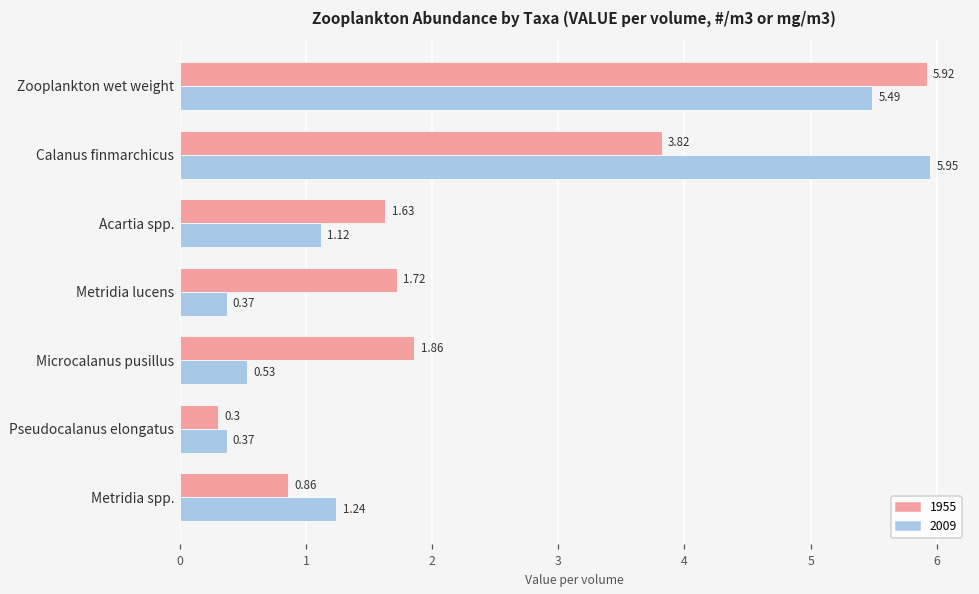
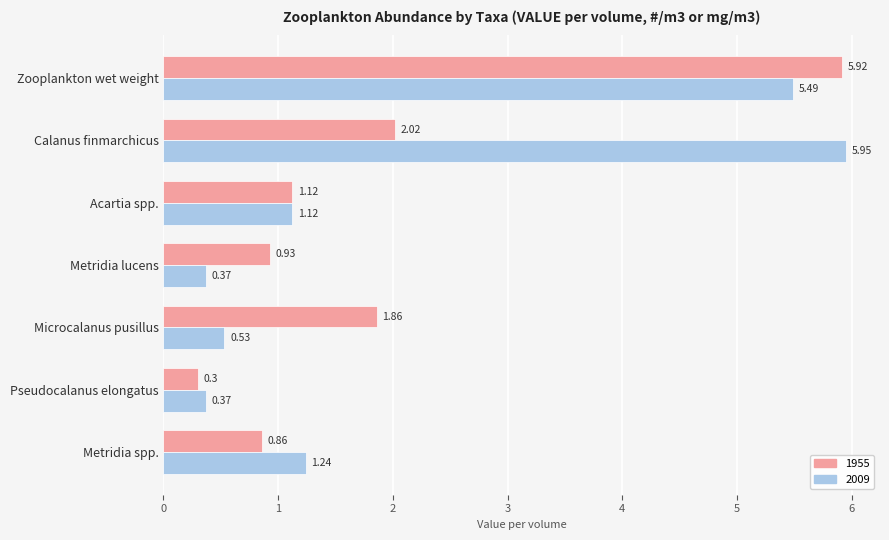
1955, Calanus finmarchicus: 3.82 -> 2.02
1955, Acartia spp.: 1.63 -> 1.12
1955, Metridia lucens: 1.72 -> 0.93
